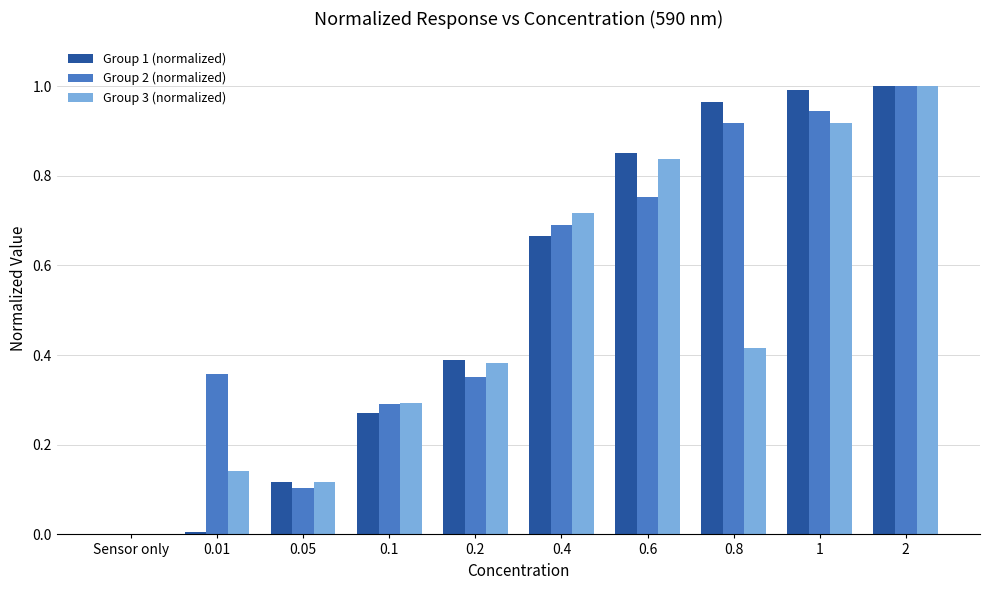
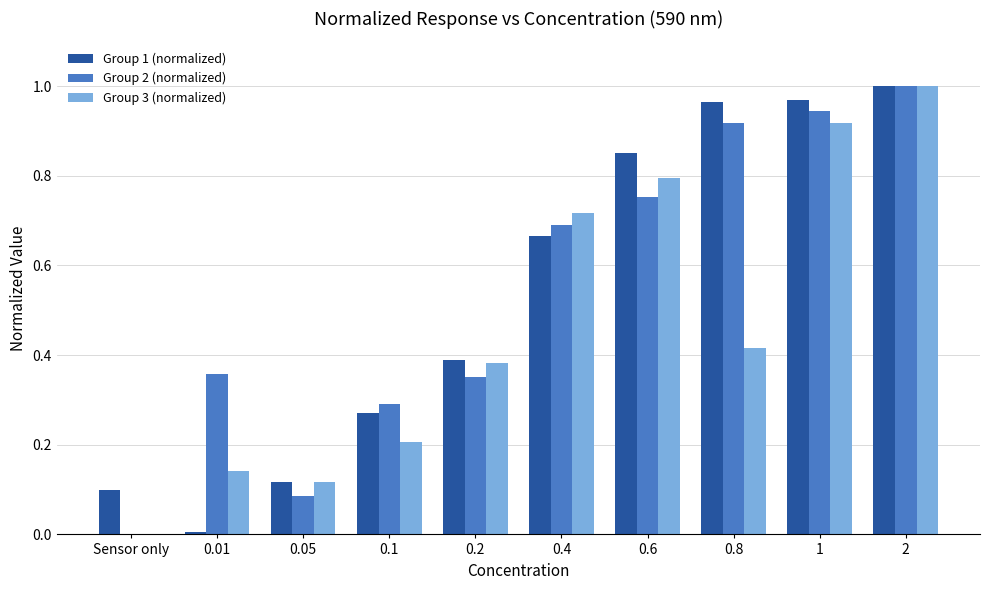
Group 1 (normalized), Sensor only: 0.0 -> 0.1
Group 2 (normalized), 0.05: 0.10 -> 0.08
Group 3 (normalized), 0.1: 0.29 -> 0.21
Group 3 (normalized), 0.6: 0.84 -> 0.79
Group 1 (normalized), 1: 0.99 -> 0.97
